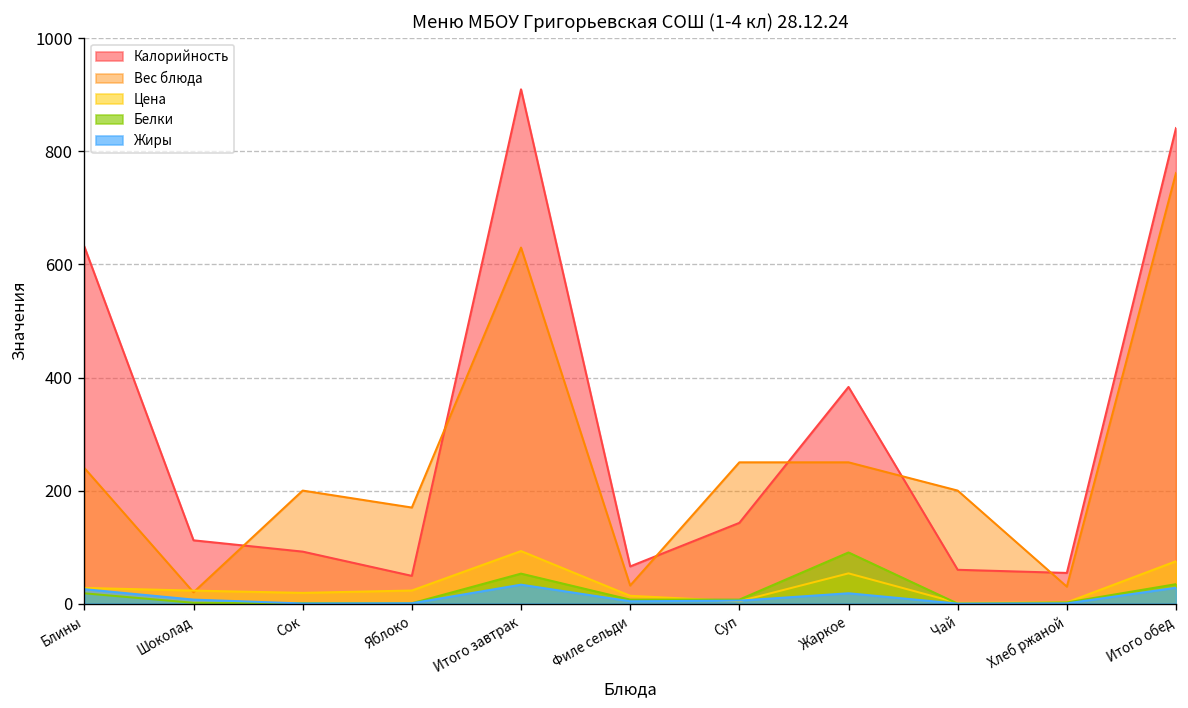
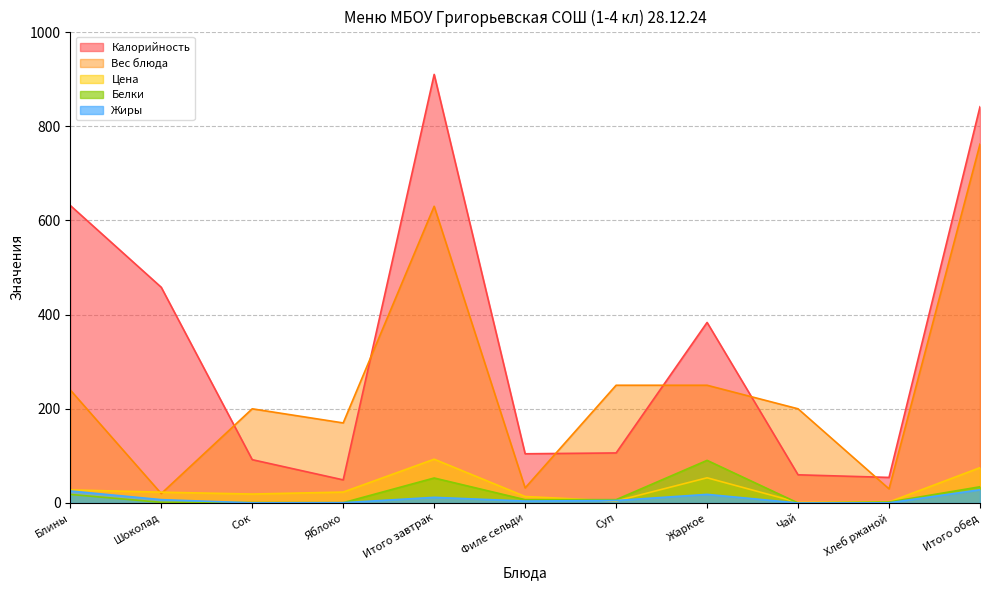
Калорийность, Шоколад: 110 -> 460
Жиры, Итого завтрак: 30 -> 10
Калорийность, Филе сельди: 70 -> 100
Калорийность, Суп: 140 -> 110
